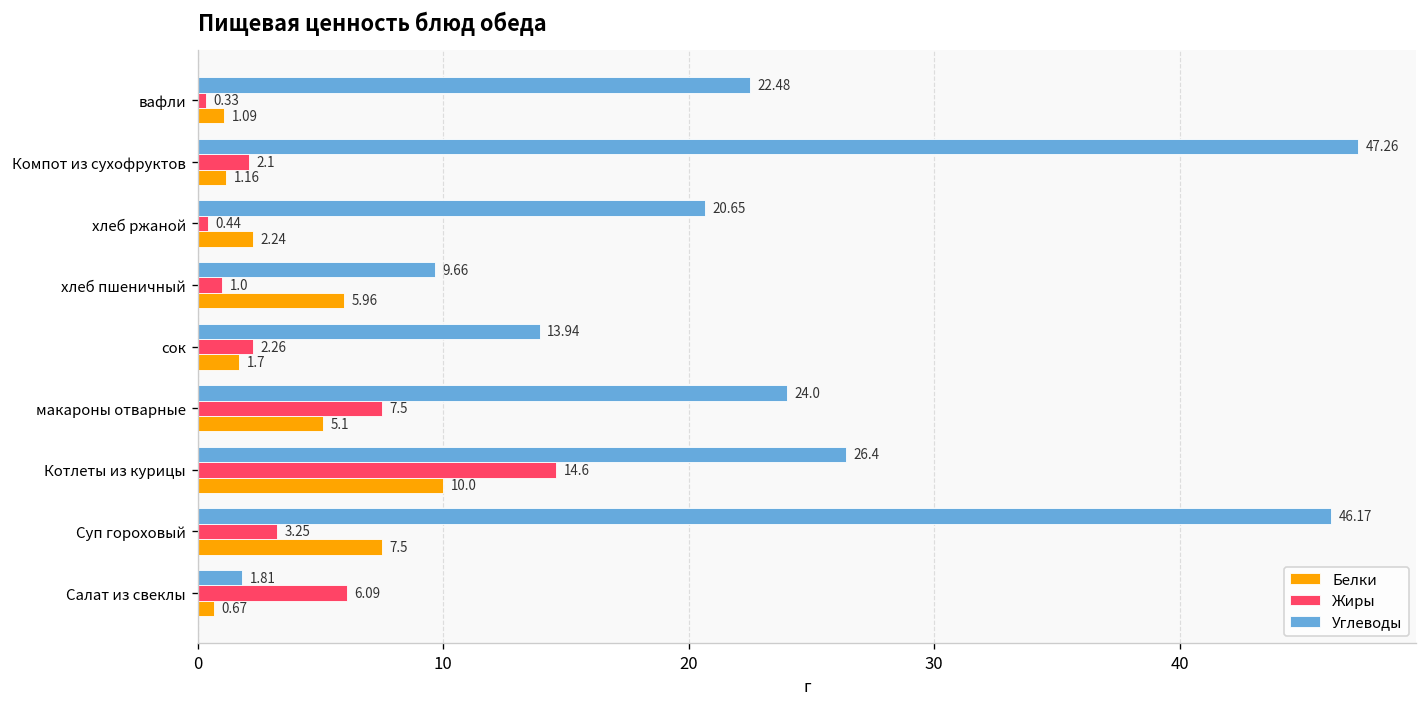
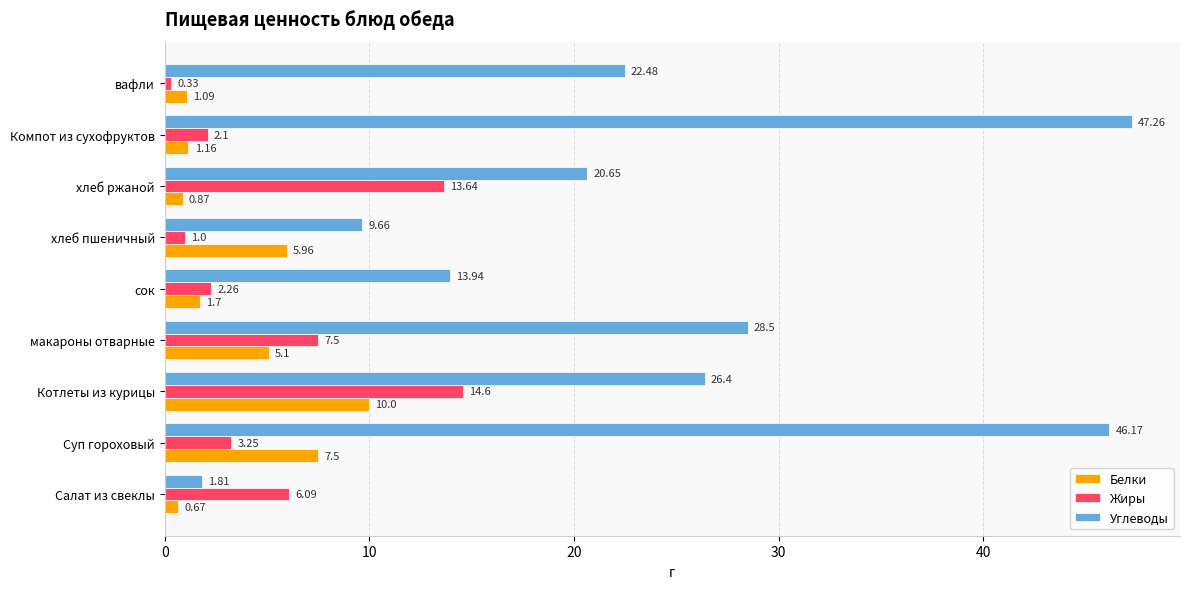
Жиры, хлеб ржаной: 0.44 -> 13.64
Белки, хлеб ржаной: 2.24 -> 0.87
Углеводы, макароны отварные: 24.0 -> 28.5
